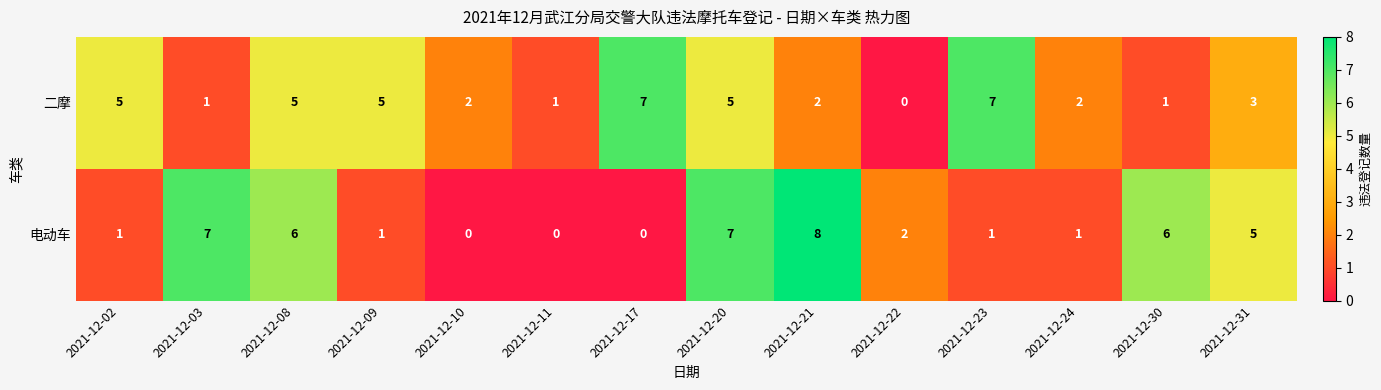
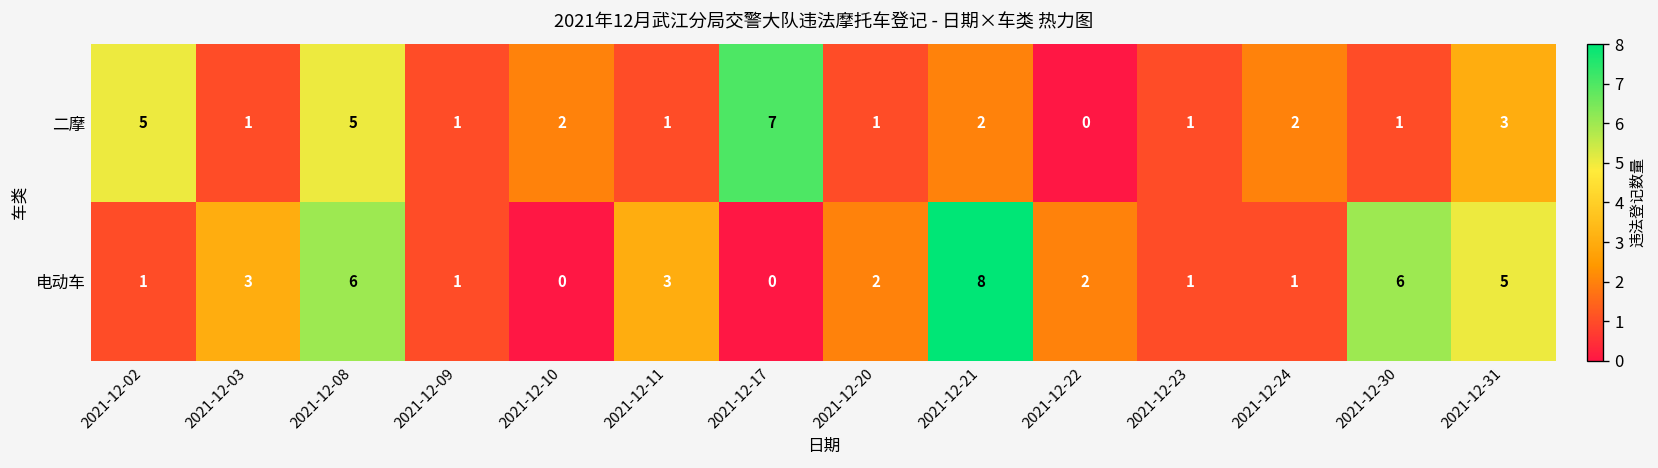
二摩, 2021-12-09: 5 -> 1
二摩, 2021-12-20: 5 -> 1
二摩, 2021-12-23: 7 -> 1
电动车, 2021-12-03: 7 -> 3
电动车, 2021-12-11: 0 -> 3
电动车, 2021-12-20: 7 -> 2
